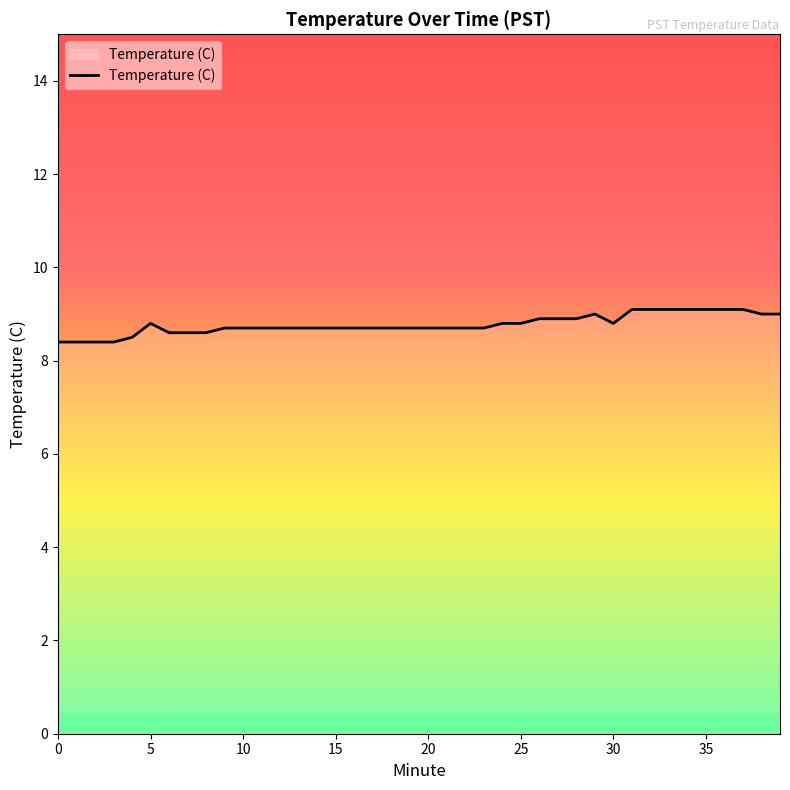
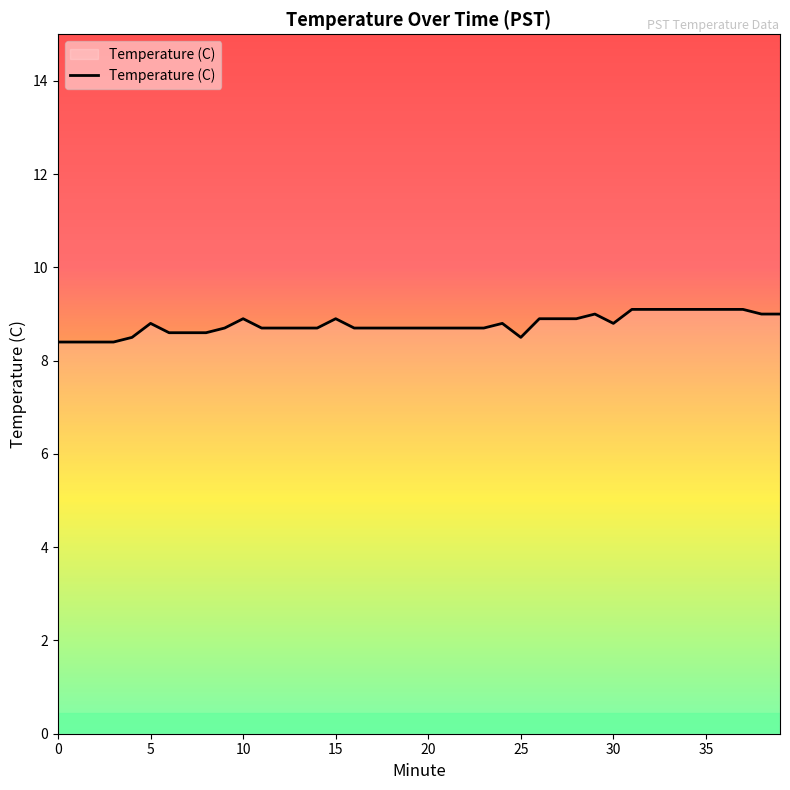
10: 8.7 -> 8.9
15: 8.7 -> 8.9
25: 8.8 -> 8.5
